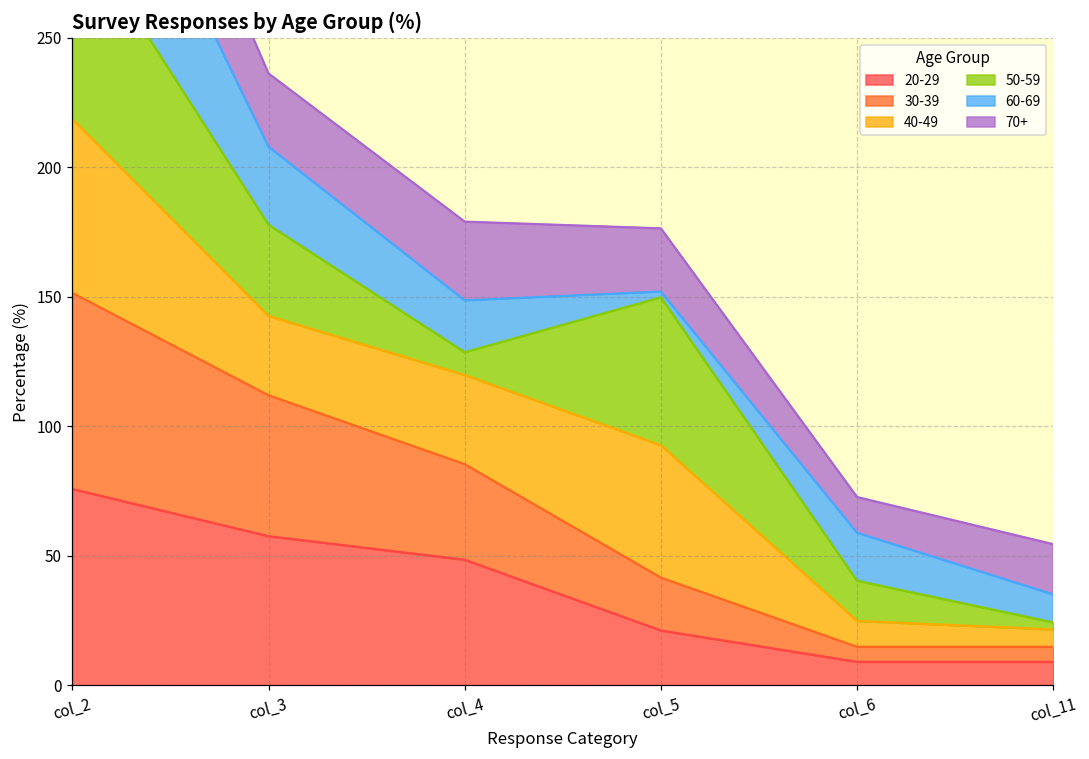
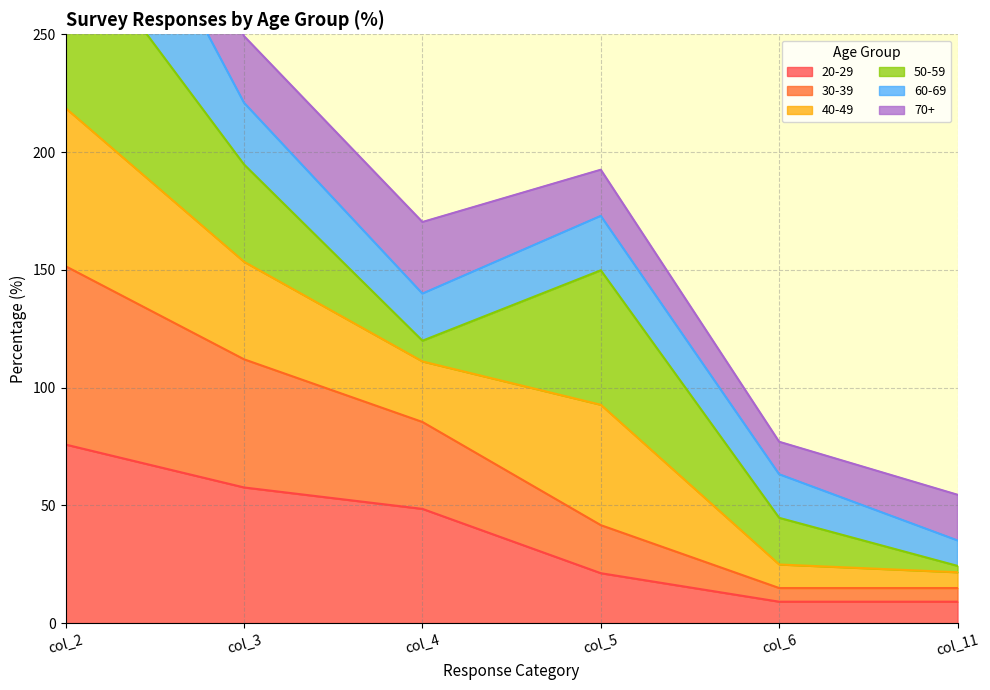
40-49, col_3: 31 -> 41
50-59, col_3: 35 -> 41
60-69, col_3: 30 -> 26
40-49, col_4: 34 -> 26
60-69, col_5: 2 -> 23
70+, col_5: 24 -> 20
50-59, col_6: 16 -> 20
